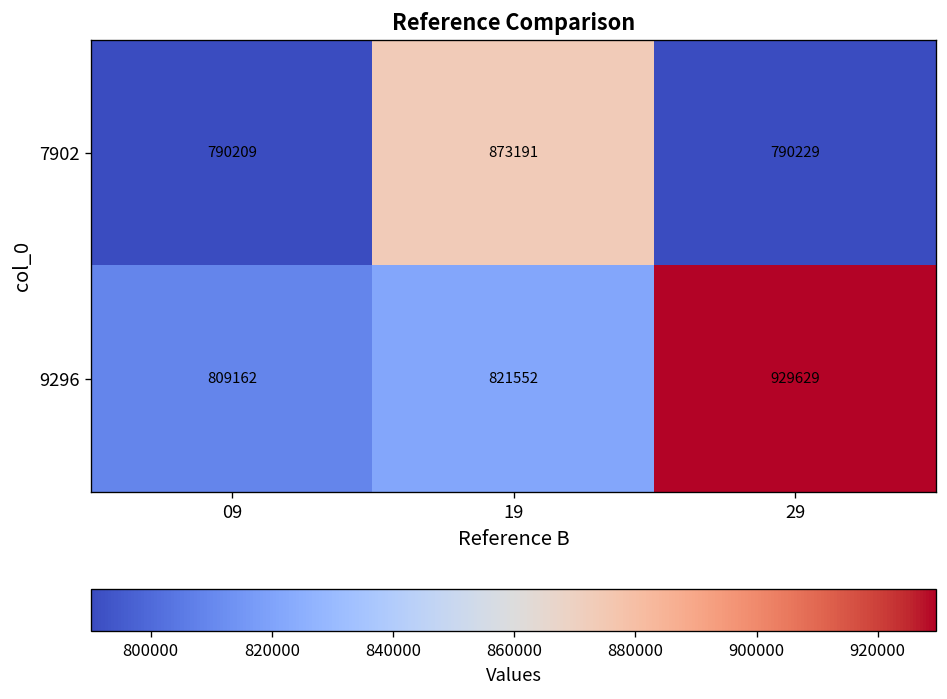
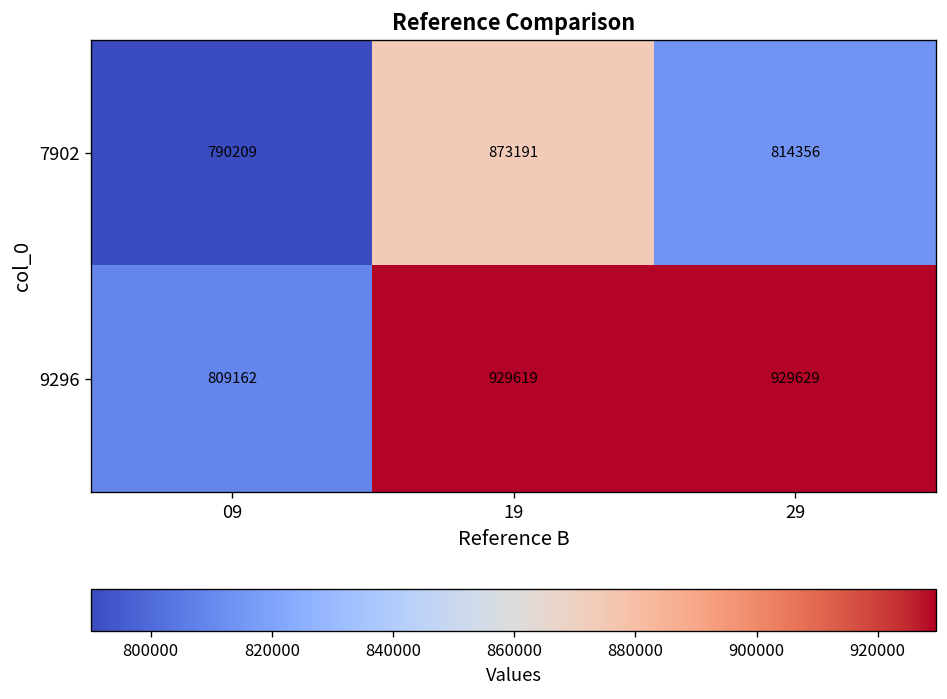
7902, 29: 790229 -> 814356
9296, 19: 821552 -> 929619
